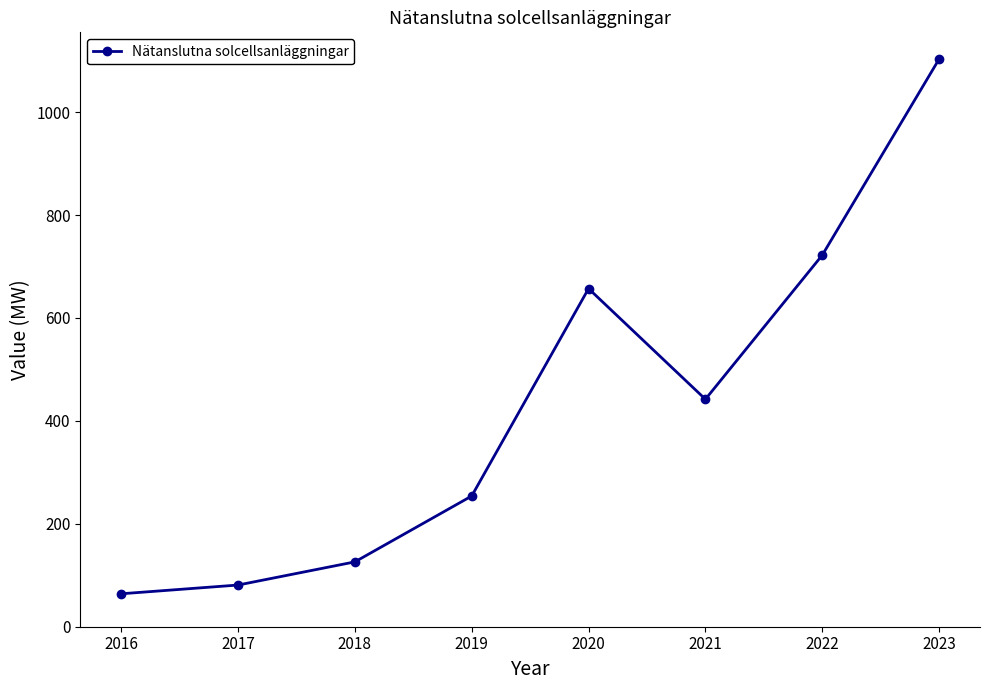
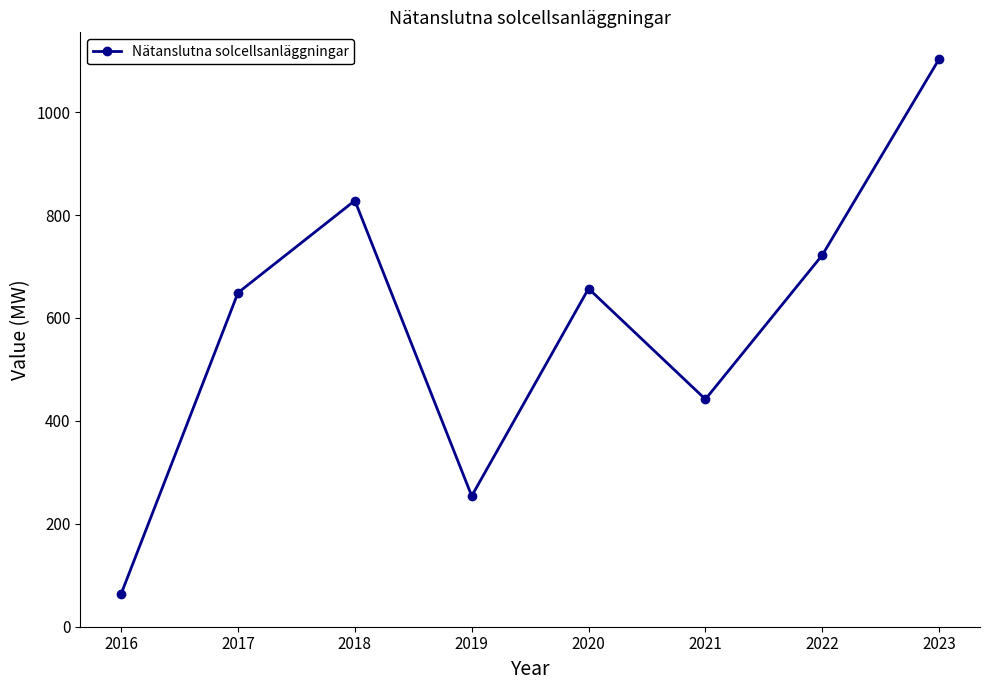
2017: 80 -> 650
2018: 130 -> 830
